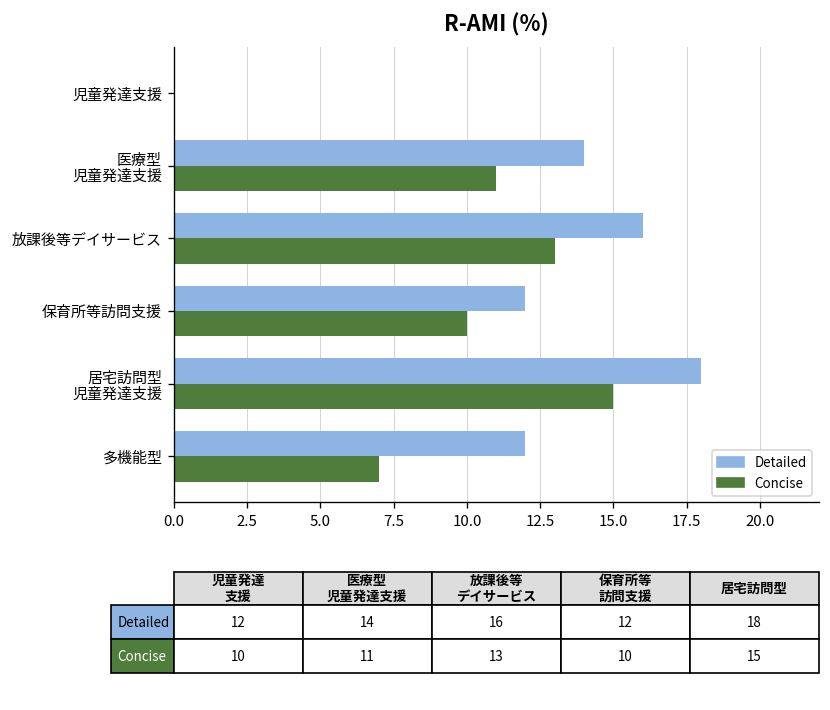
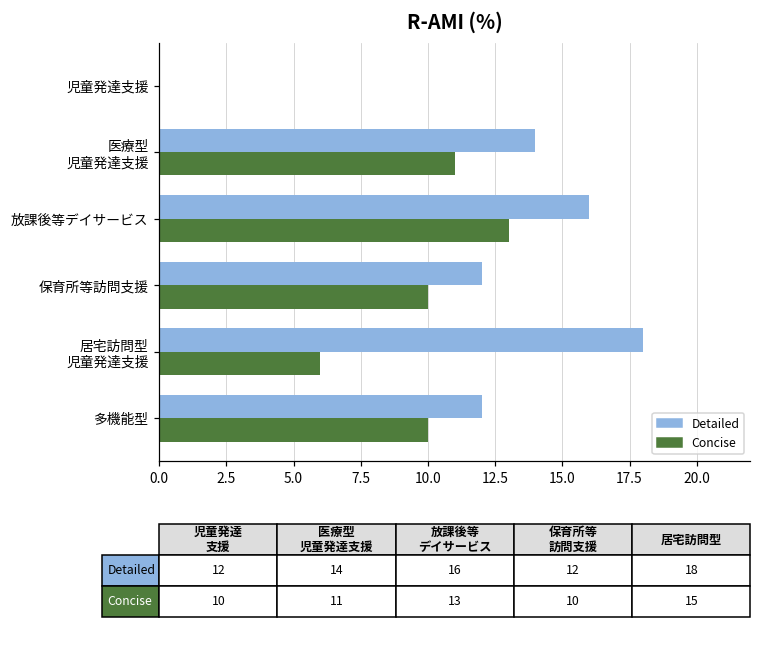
Concise, 居宅訪問型 児童発達支援: 15 -> 6
Concise, 多機能型: 7 -> 10
